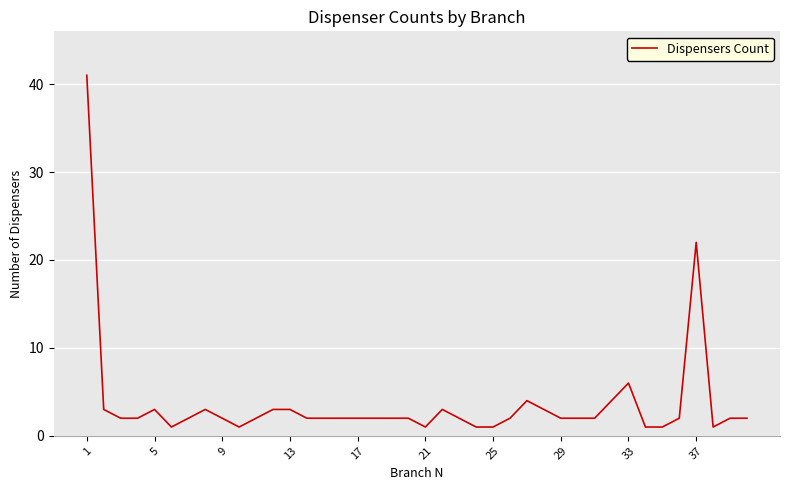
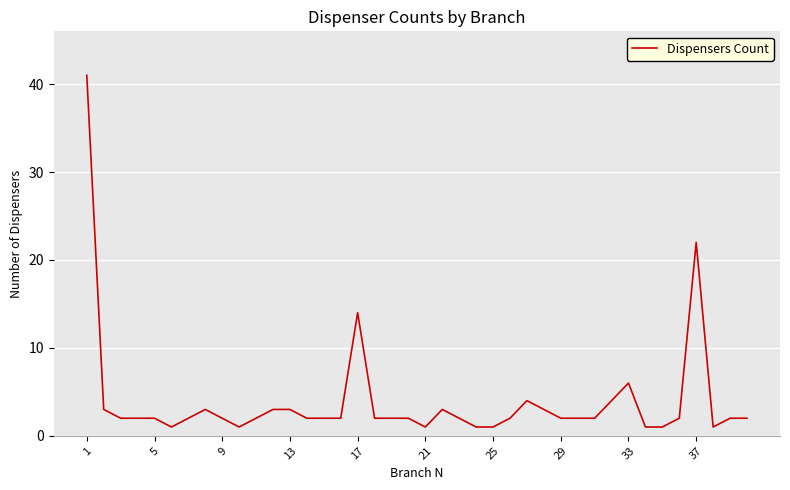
5: 3 -> 2
17: 2 -> 14
